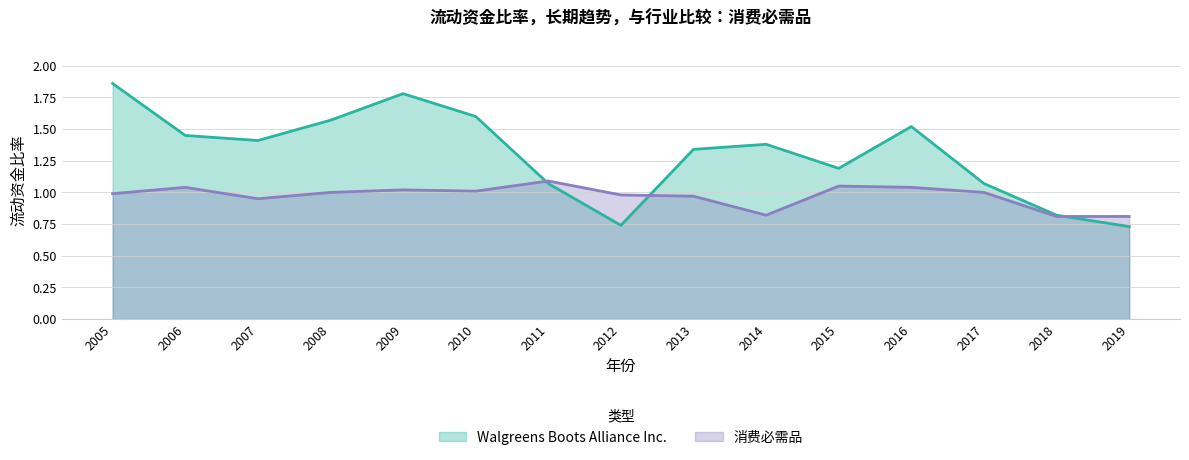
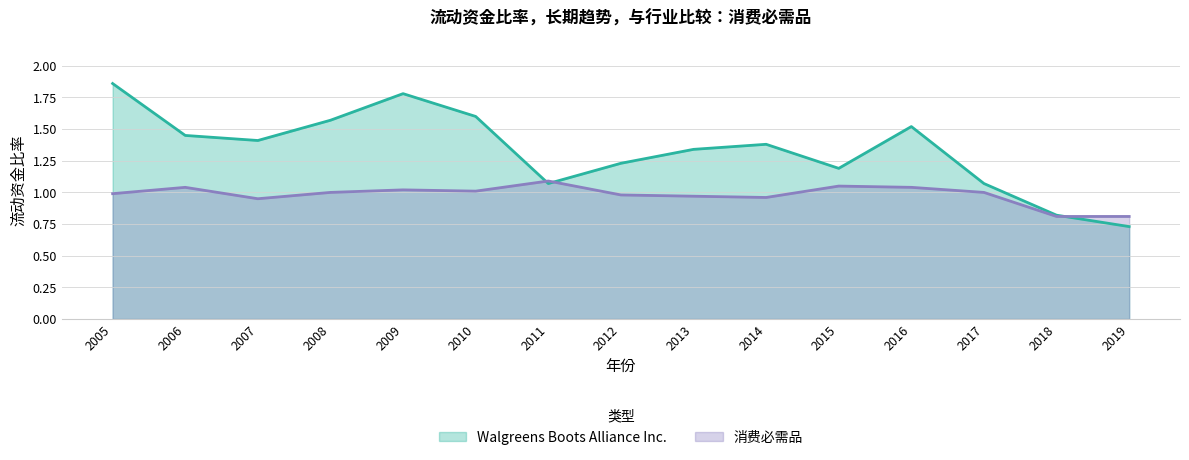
Walgreens Boots Alliance Inc., 2012: 0.74 -> 1.23
消费必需品, 2014: 0.82 -> 0.96
